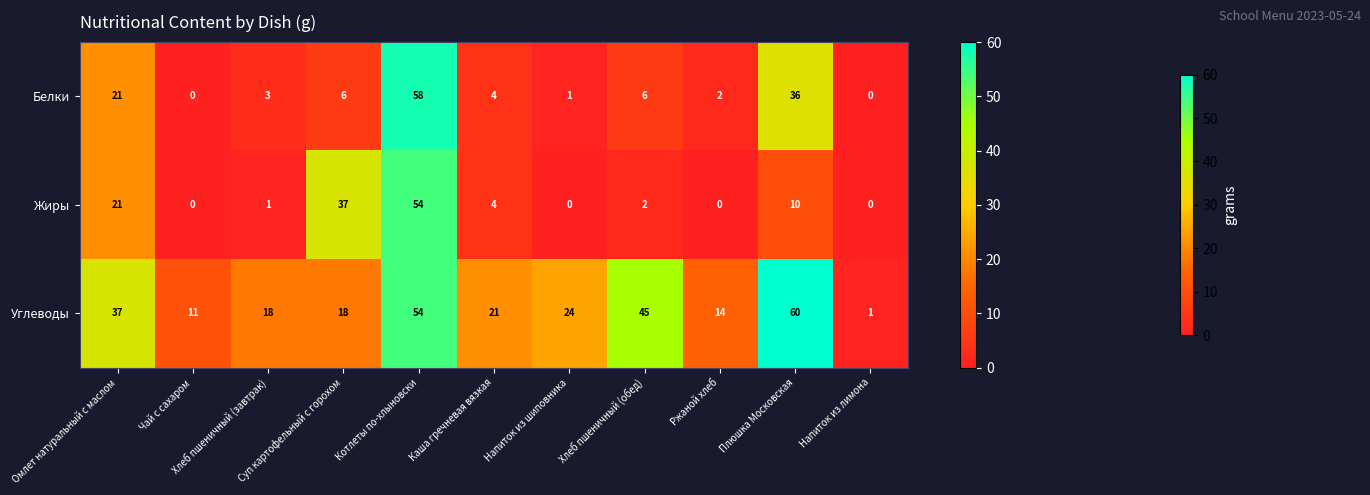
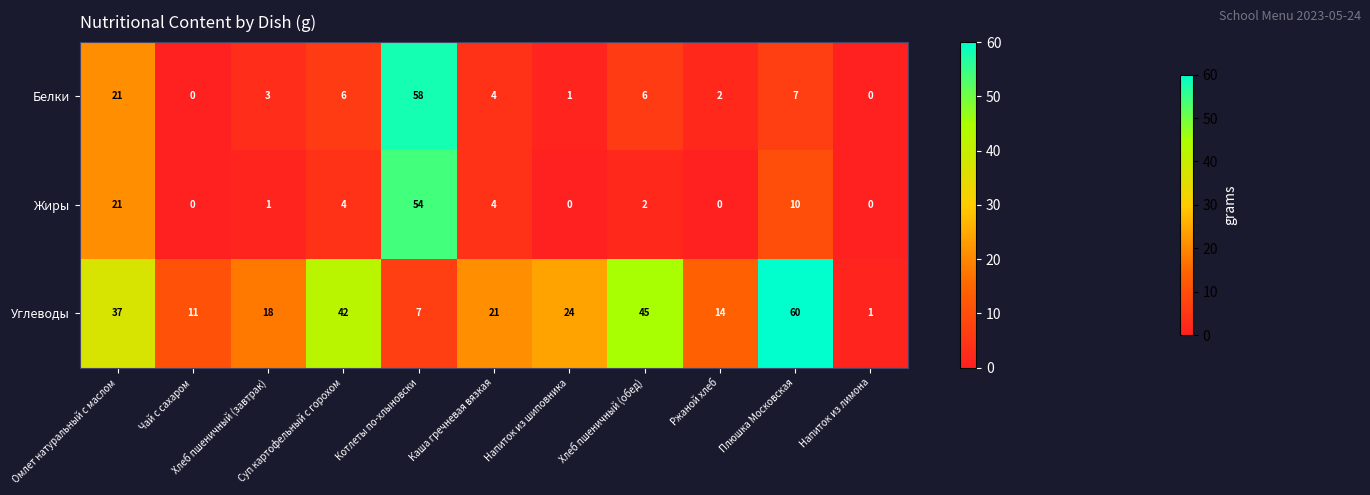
Белки, Плюшка Московская: 36 -> 7
Жиры, Суп картофельный с горохом: 37 -> 4
Углеводы, Суп картофельный с горохом: 18 -> 42
Углеводы, Котлеты по-хлыновски: 54 -> 7
